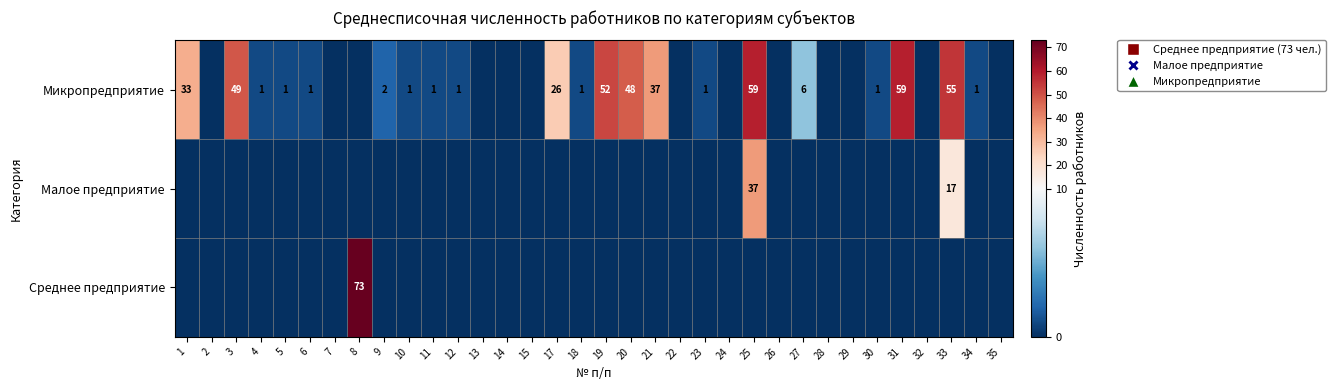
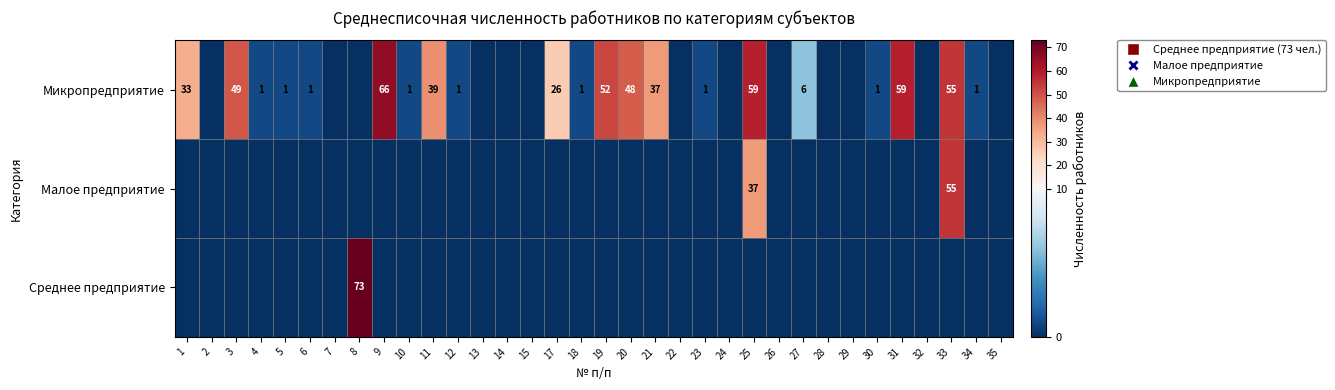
Микропредприятие, 9: 2 -> 66
Микропредприятие, 11: 1 -> 39
Малое предприятие, 33: 17 -> 55
